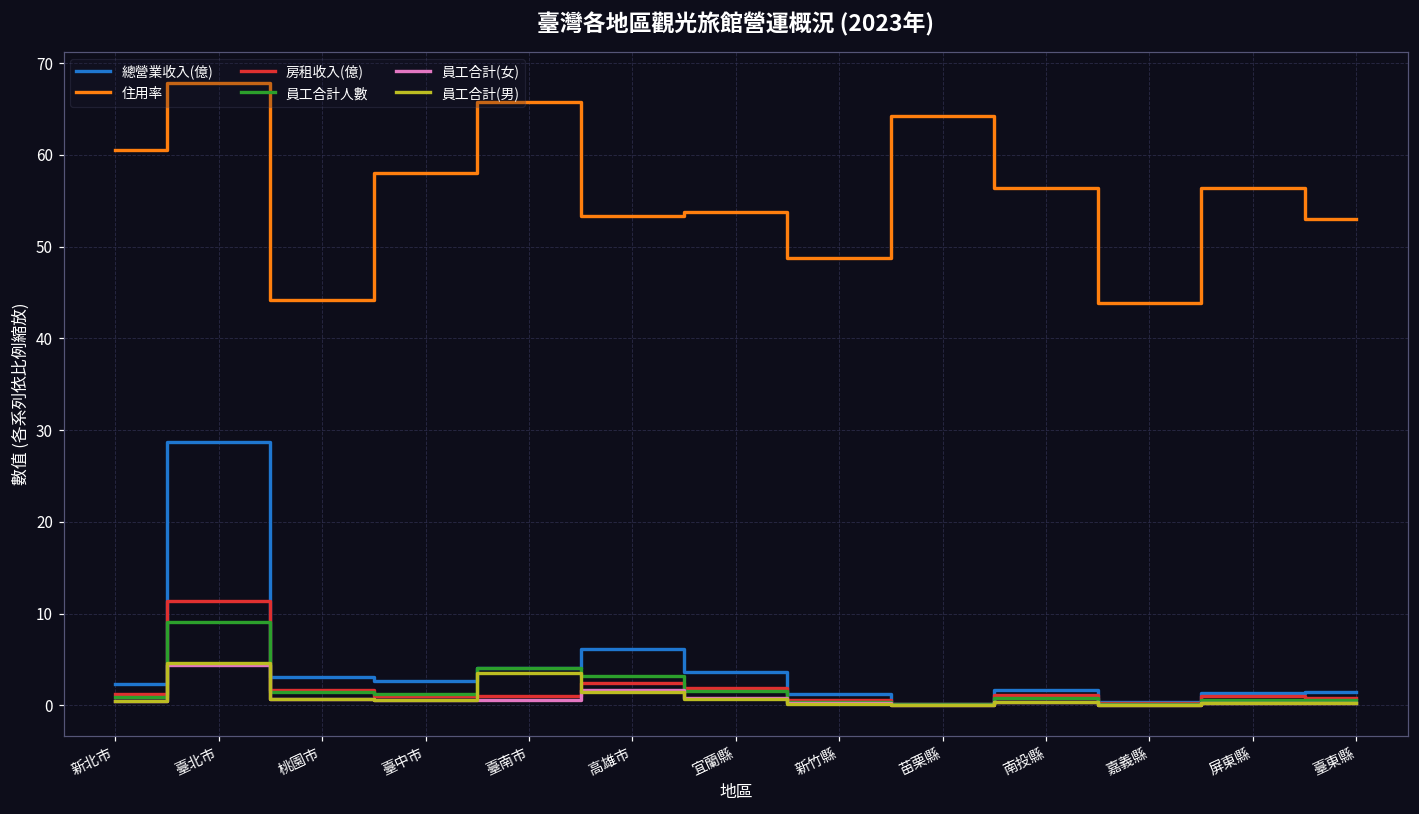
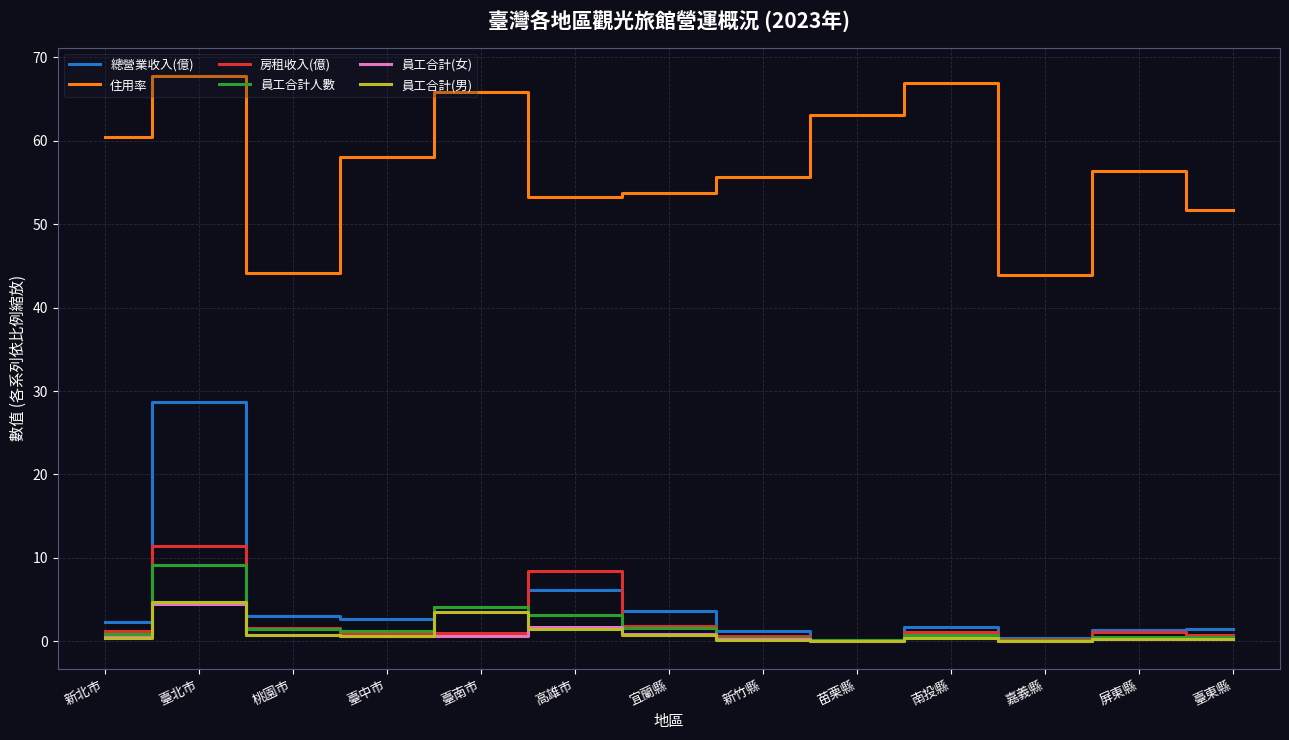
房租收入(億), 高雄市: 2 -> 8
住用率, 新竹縣: 49 -> 56
住用率, 苗栗縣: 64 -> 63
住用率, 南投縣: 56 -> 67
住用率, 臺東縣: 53 -> 52
